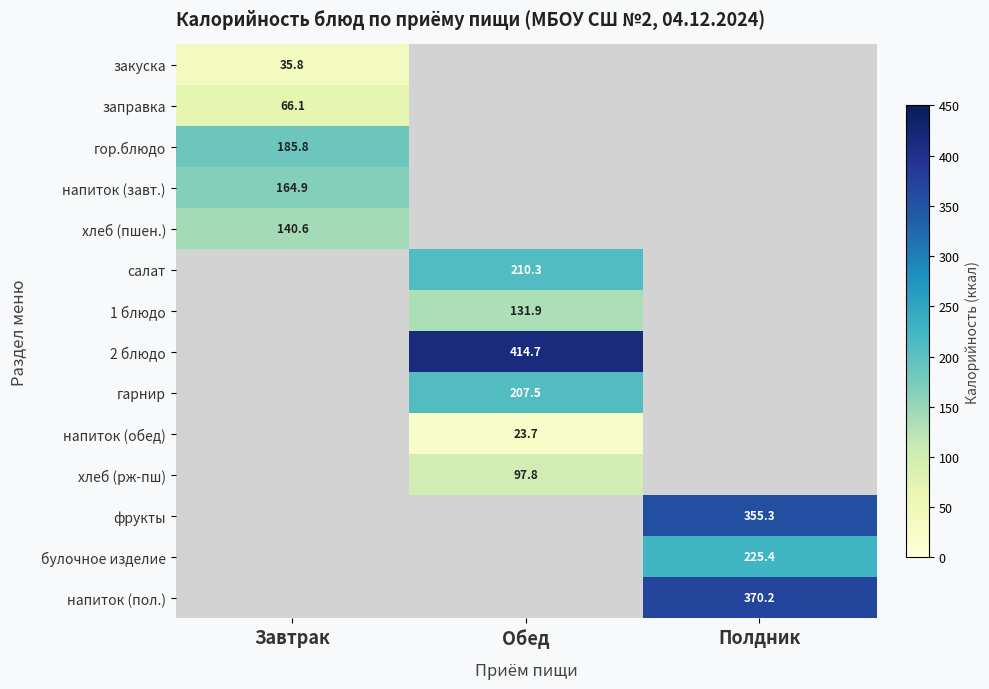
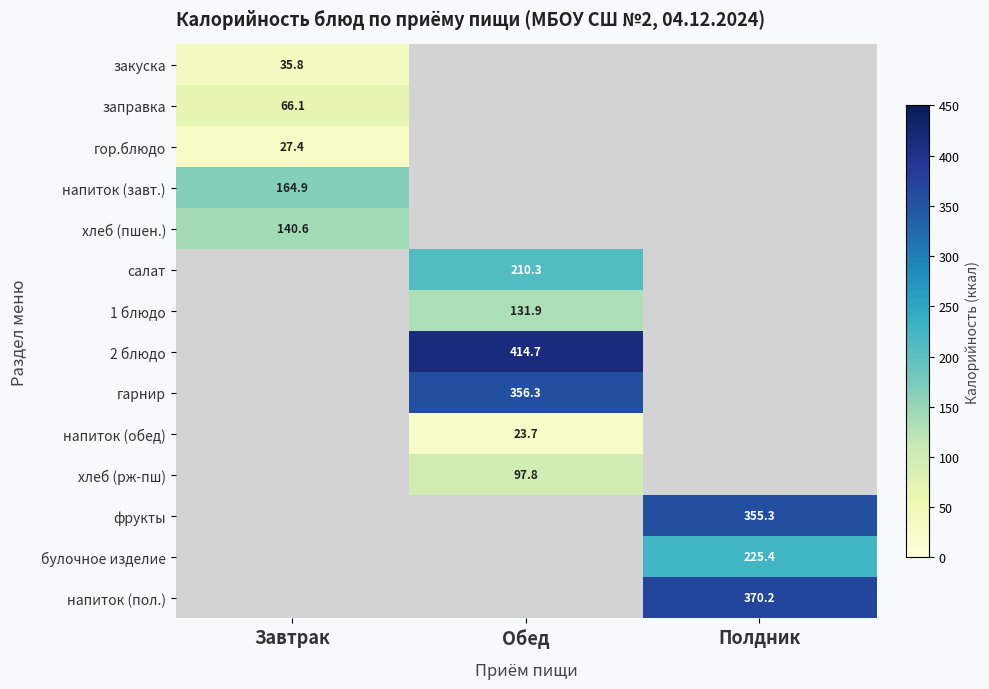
гор.блюдо, Завтрак: 185.8 -> 27.4
гарнир, Обед: 207.5 -> 356.3
